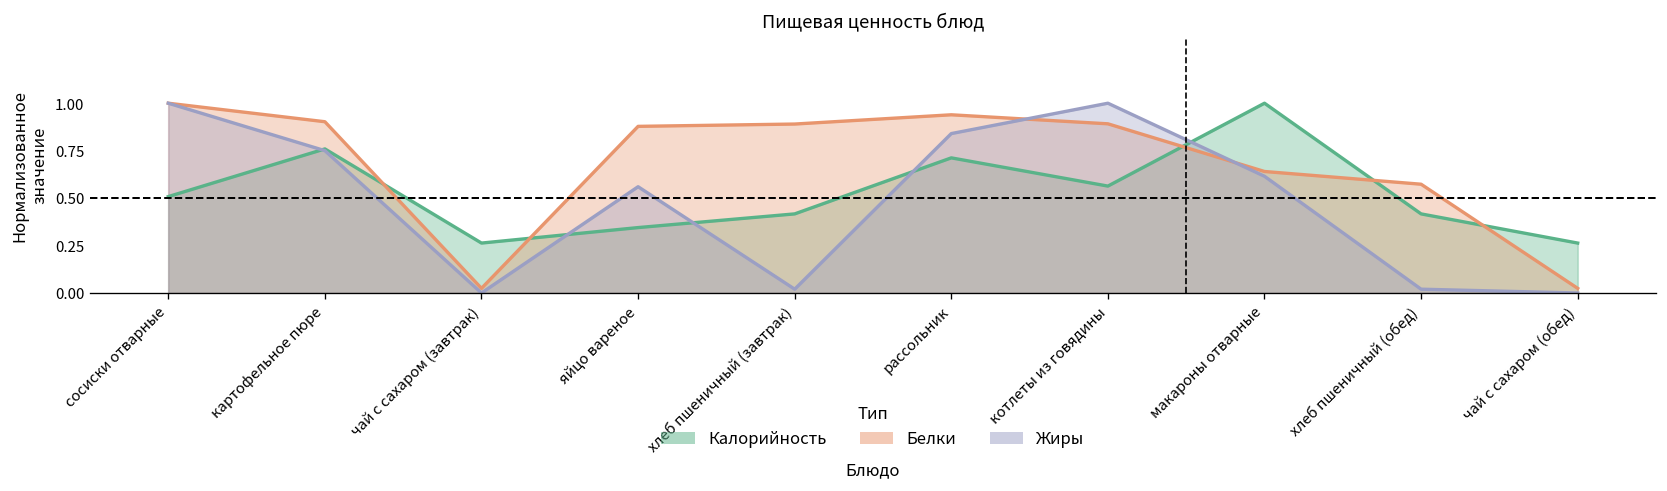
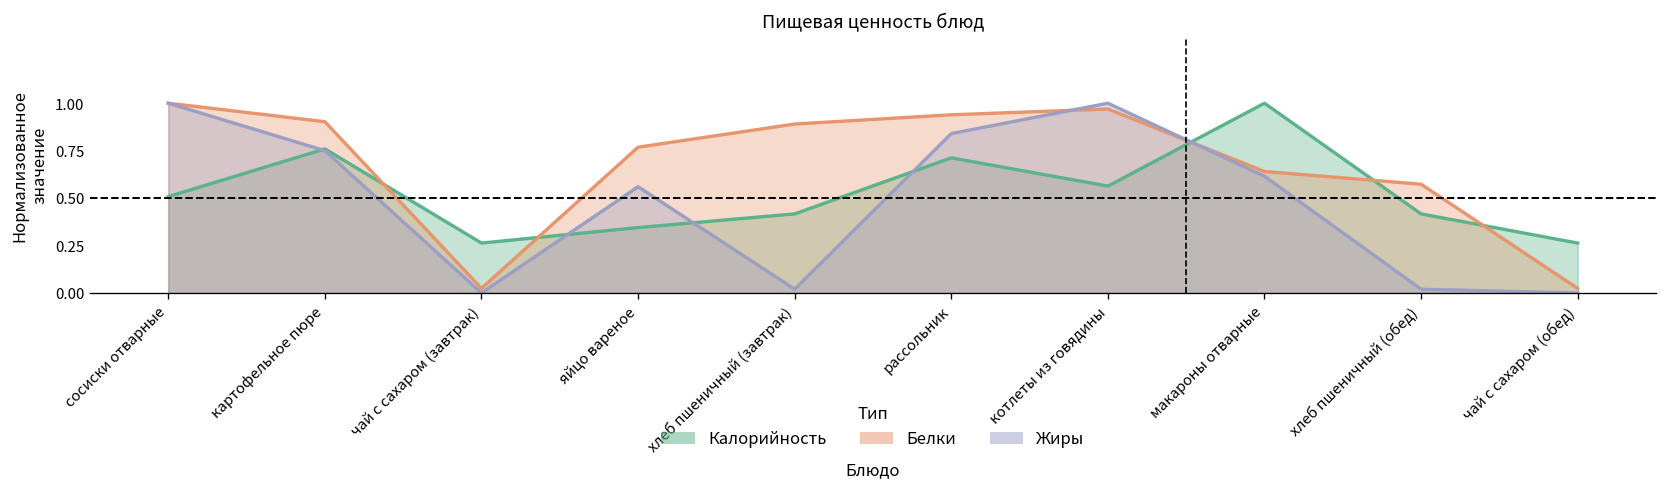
Белки, яйцо вареное: 0.88 -> 0.77
Белки, котлеты из говядины: 0.89 -> 0.97
